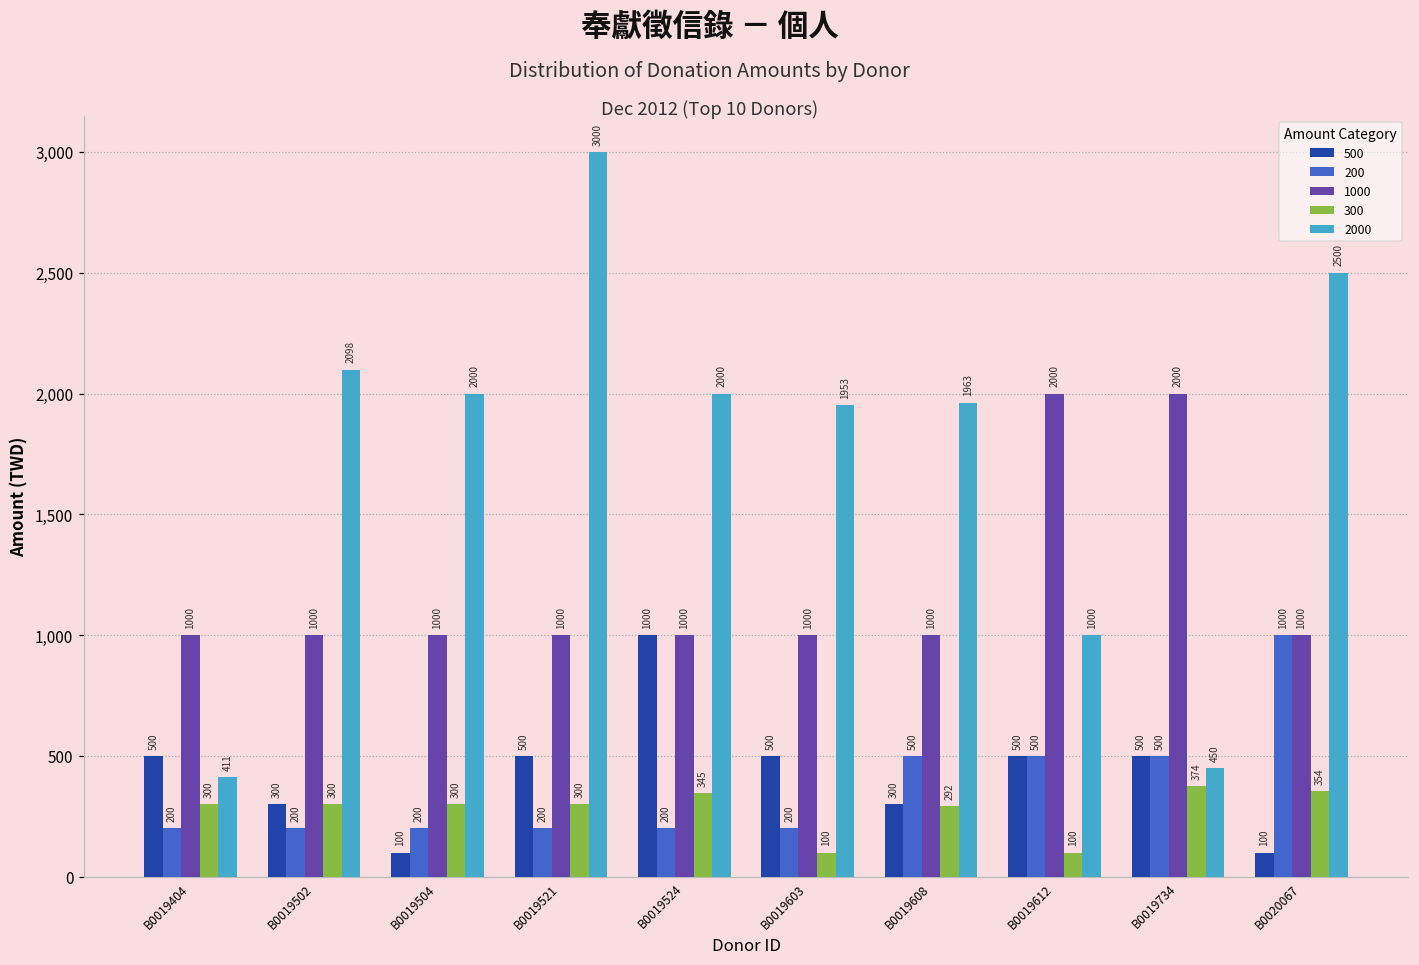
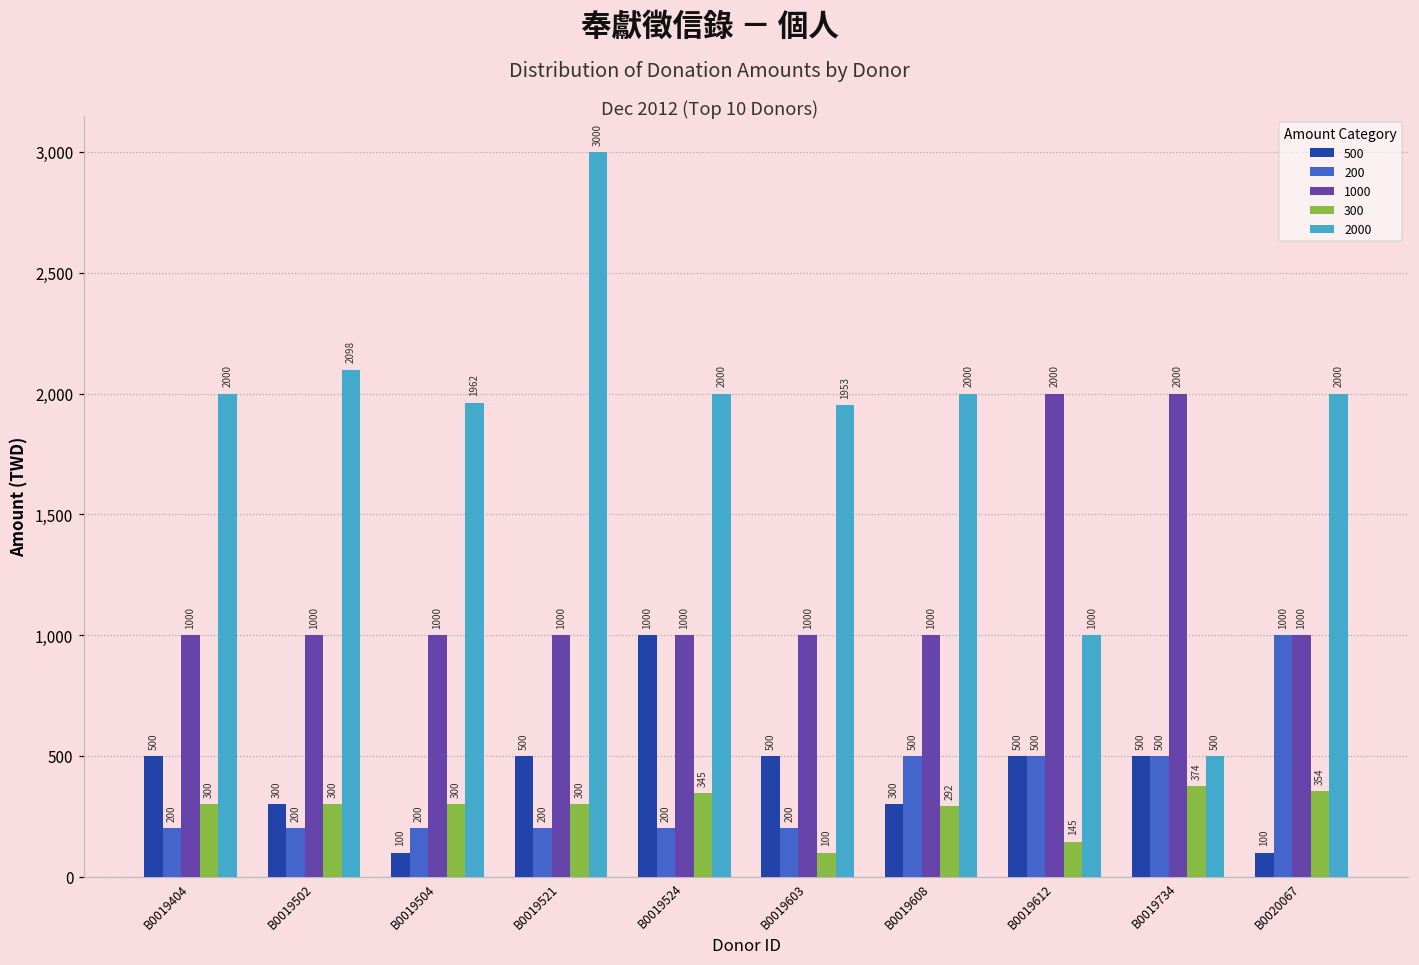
2000, B0019404: 411 -> 2000
2000, B0019504: 2000 -> 1962
2000, B0019608: 1963 -> 2000
300, B0019612: 100 -> 145
2000, B0019734: 450 -> 500
2000, B0020067: 2500 -> 2000
